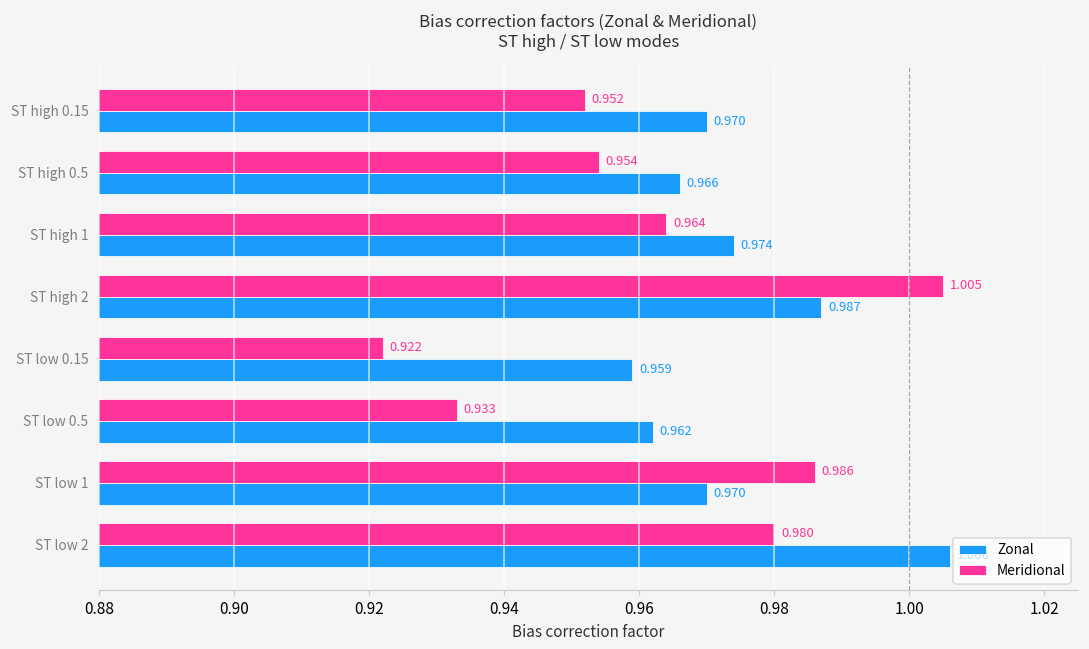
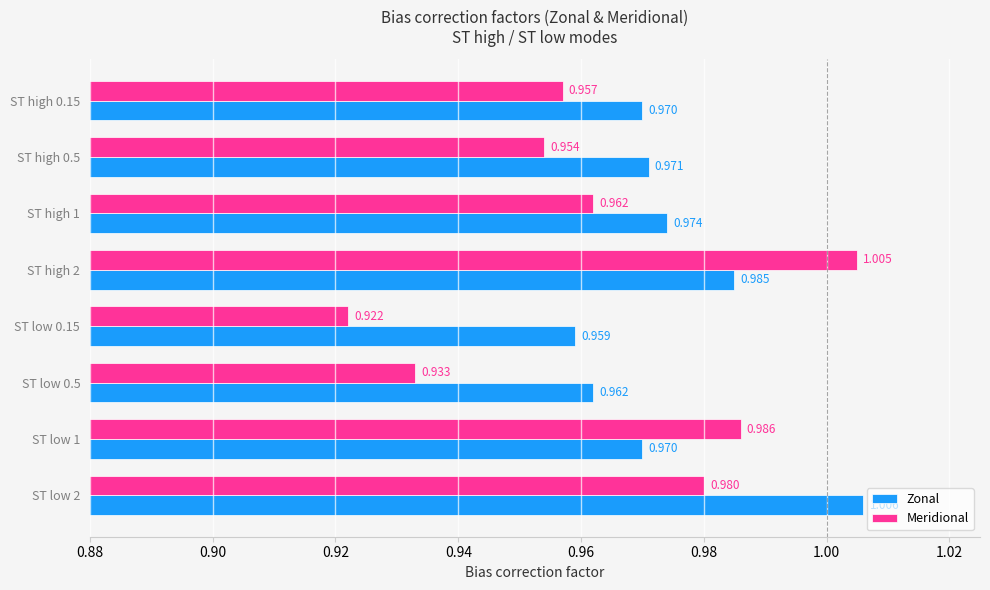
Meridional, ST high 0.15: 0.952 -> 0.957
Zonal, ST high 0.5: 0.966 -> 0.971
Meridional, ST high 1: 0.964 -> 0.962
Zonal, ST high 2: 0.987 -> 0.985
